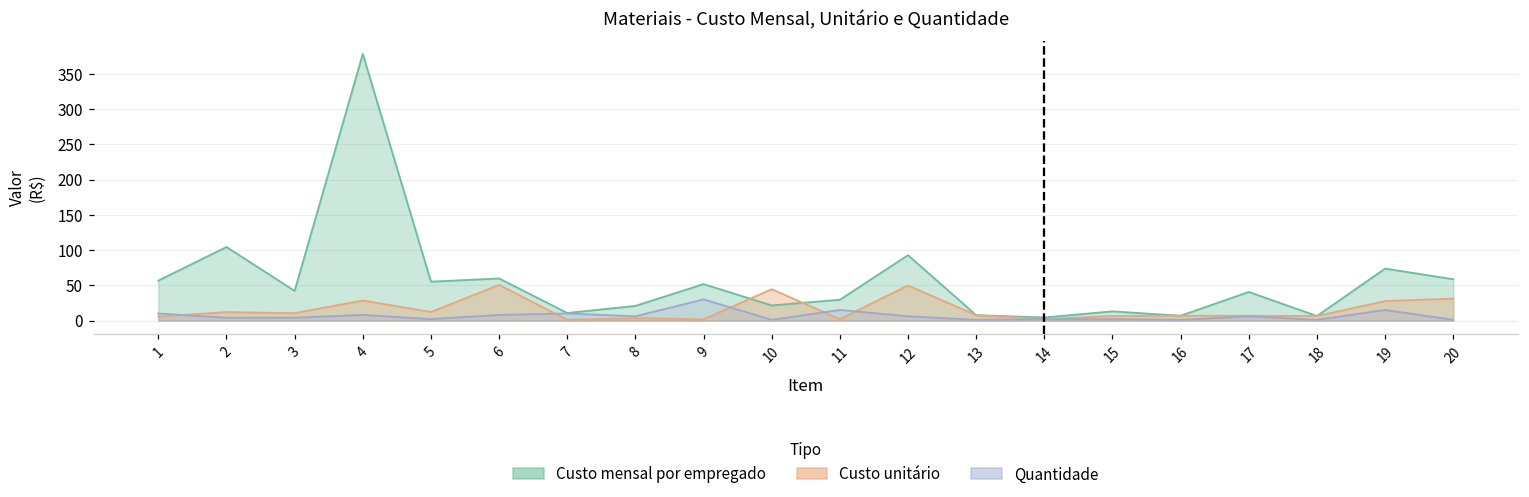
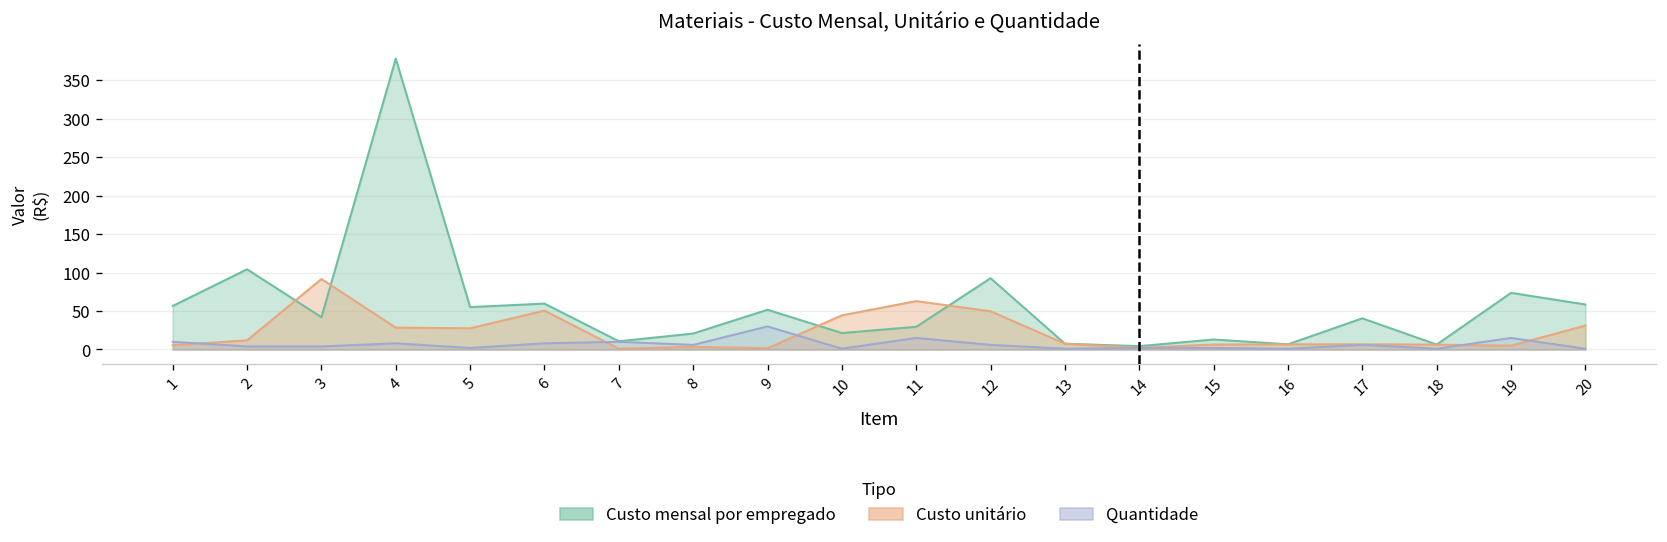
Custo unitário, 3: 10 -> 90
Custo unitário, 5: 10 -> 30
Custo unitário, 11: 0 -> 60
Custo unitário, 19: 30 -> 0
